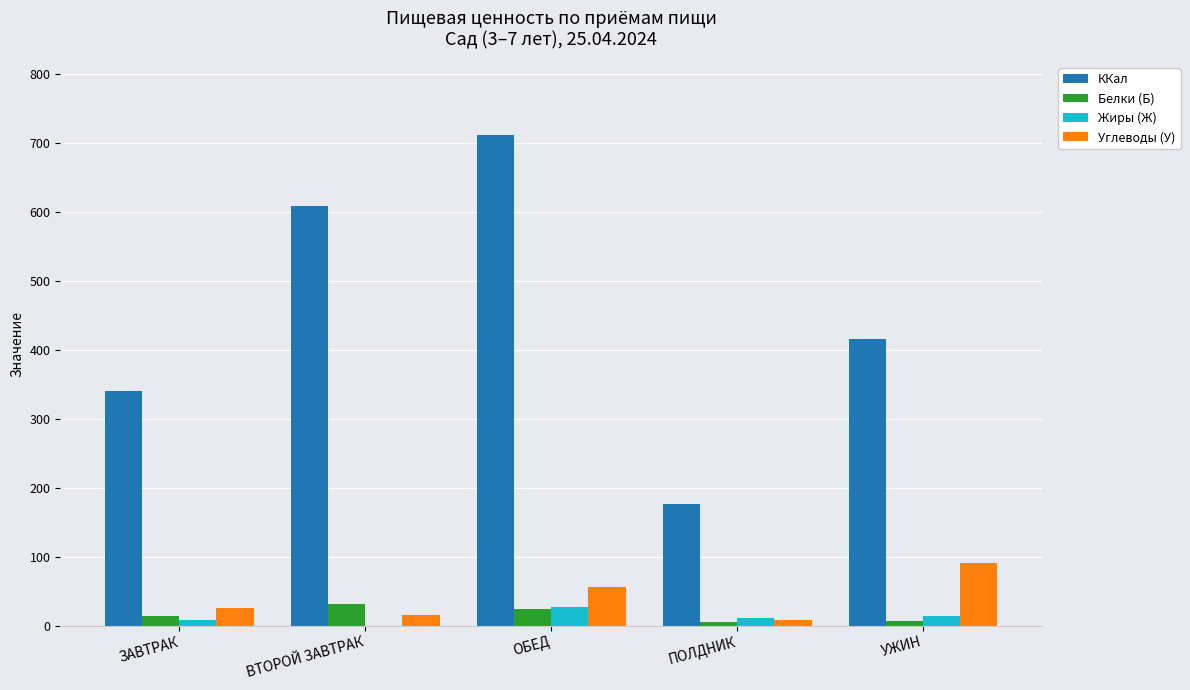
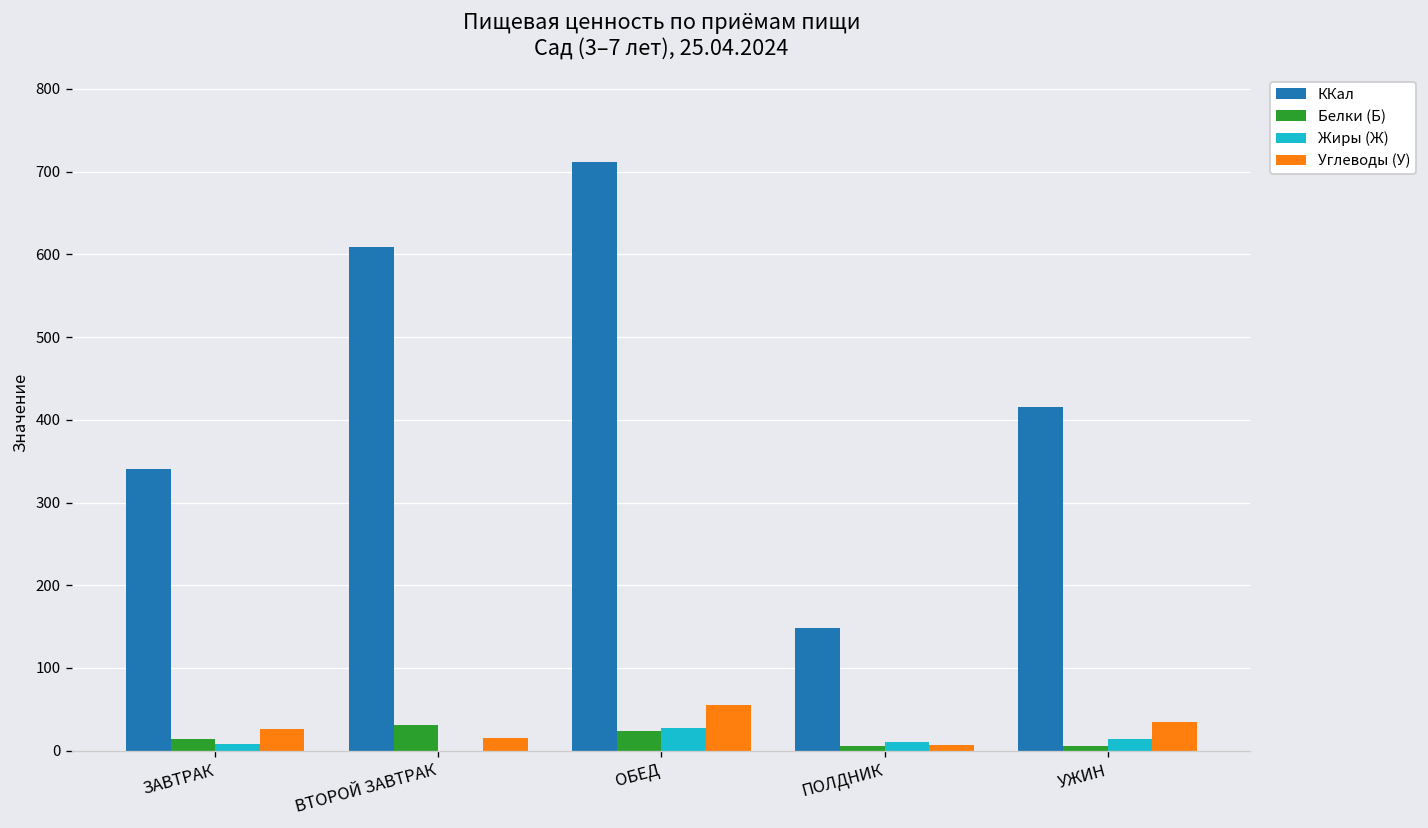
ККал, ПОЛДНИК: 180 -> 150
Углеводы (У), УЖИН: 90 -> 30
